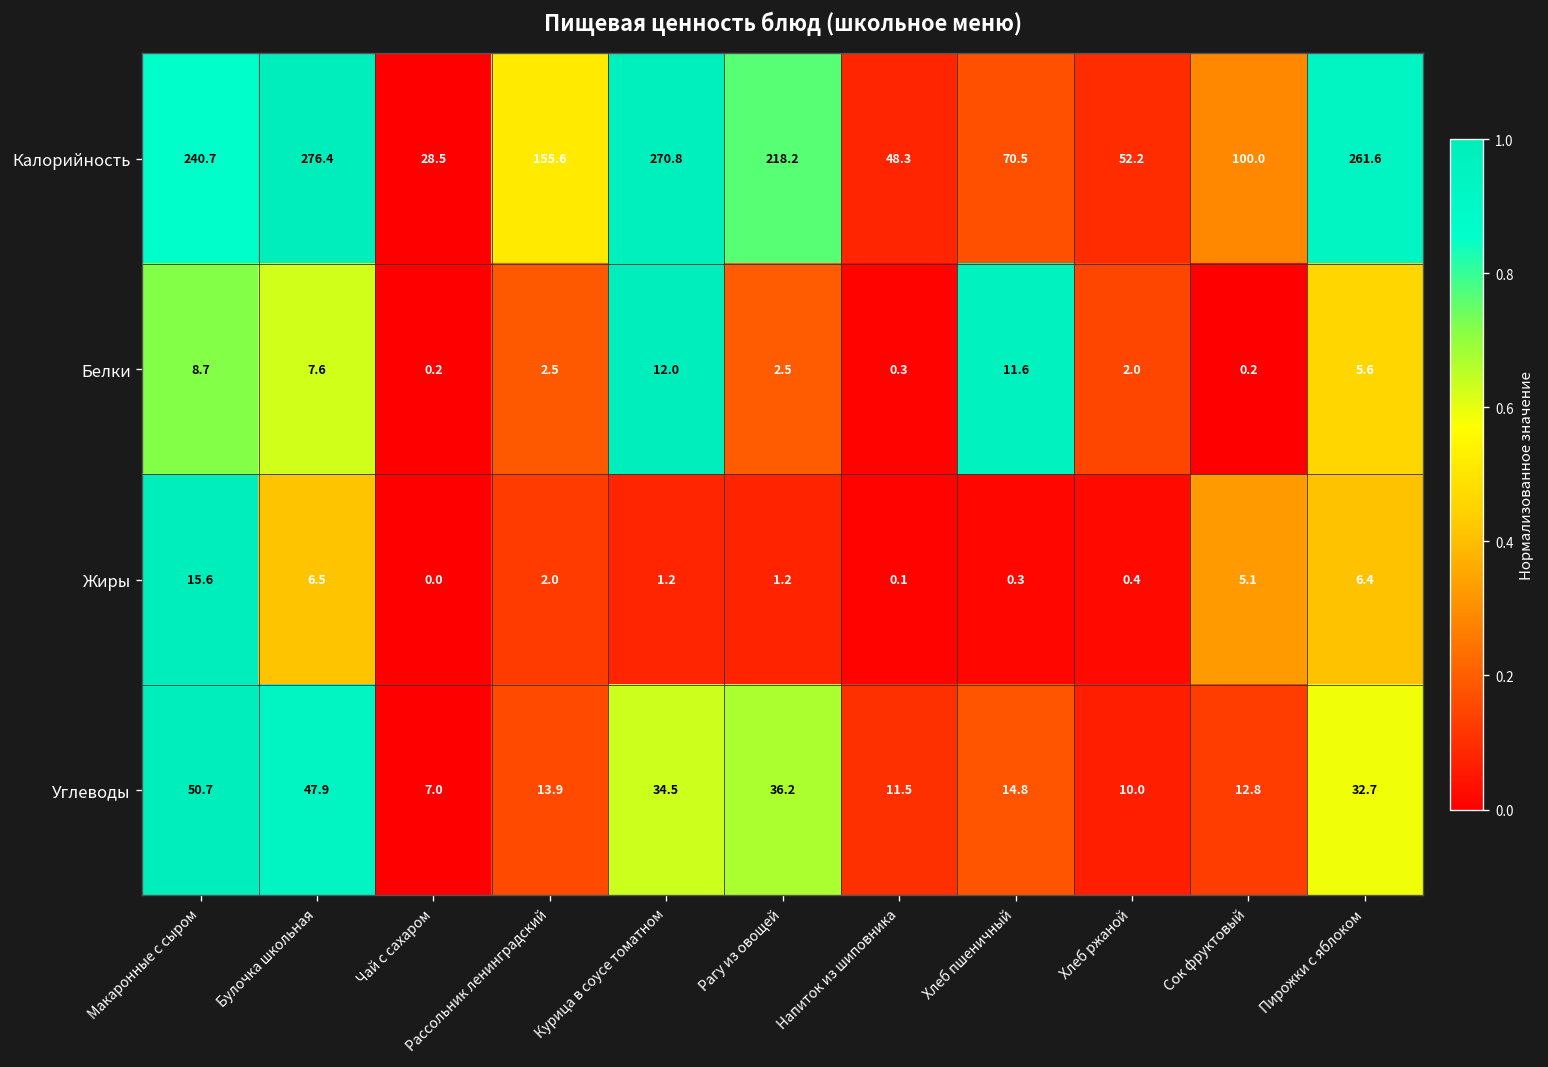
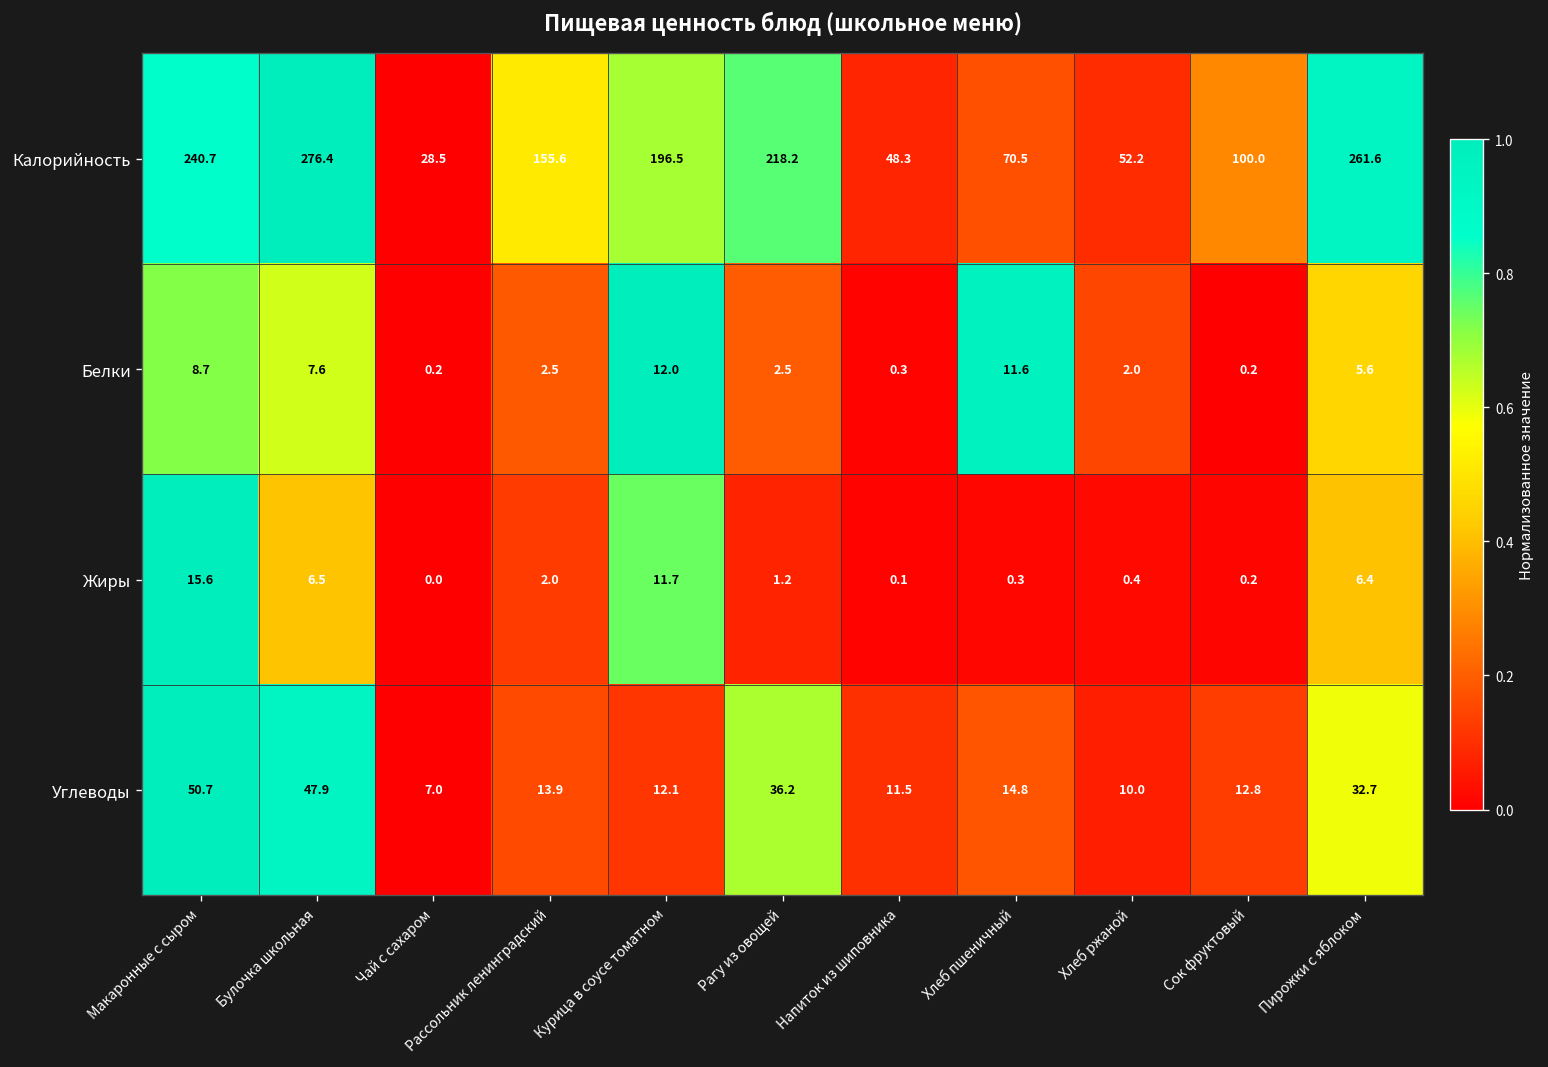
Калорийность, Курица в соусе томатном: 270.8 -> 196.5
Жиры, Курица в соусе томатном: 1.2 -> 11.7
Жиры, Сок фруктовый: 5.1 -> 0.2
Углеводы, Курица в соусе томатном: 34.5 -> 12.1
